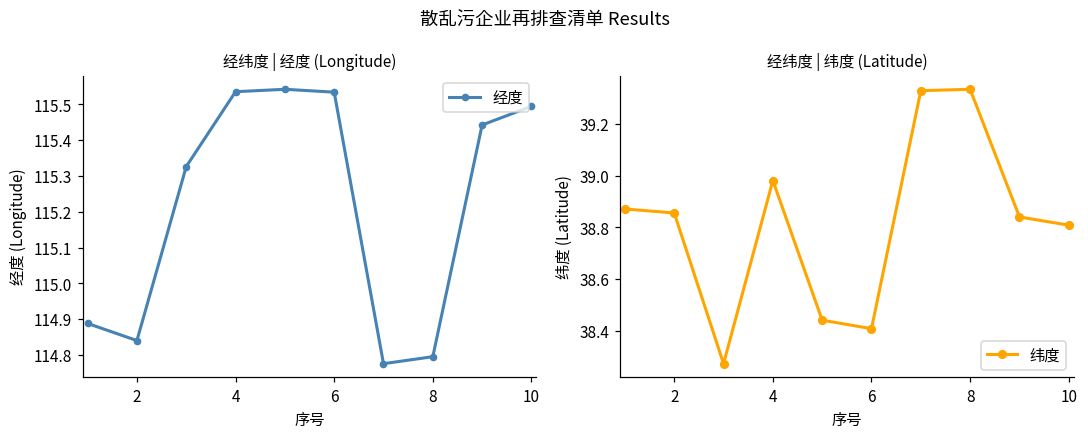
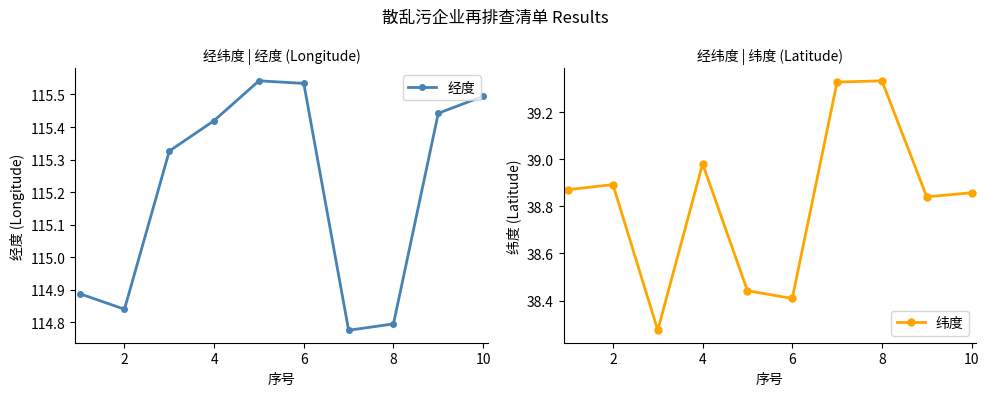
经纬度 | 经度 (Longitude), 4: 115.54 -> 115.42
经纬度 | 纬度 (Latitude), 2: 38.86 -> 38.89
经纬度 | 纬度 (Latitude), 10: 38.81 -> 38.86
